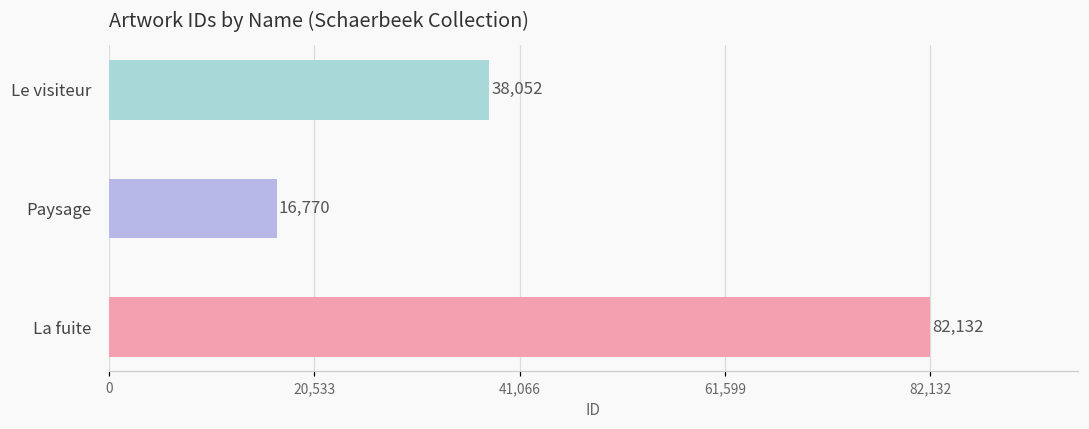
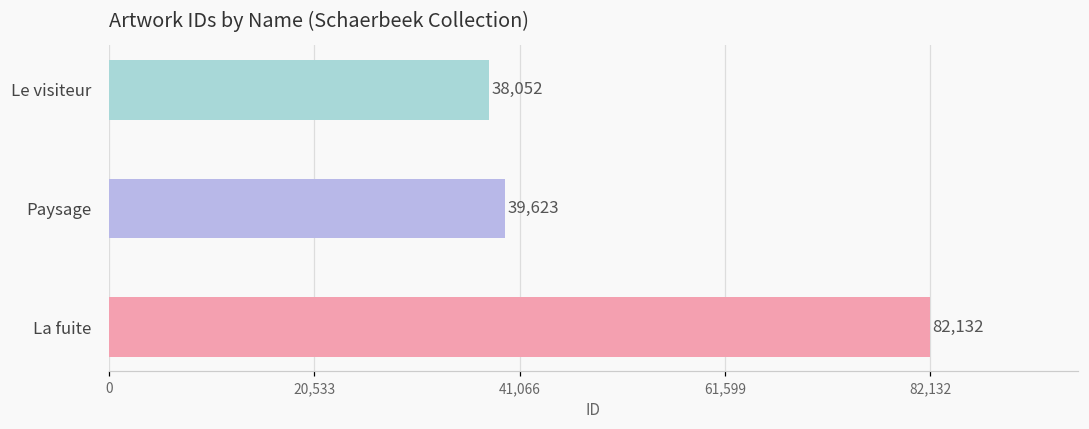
Paysage: 16,770 -> 39,623
